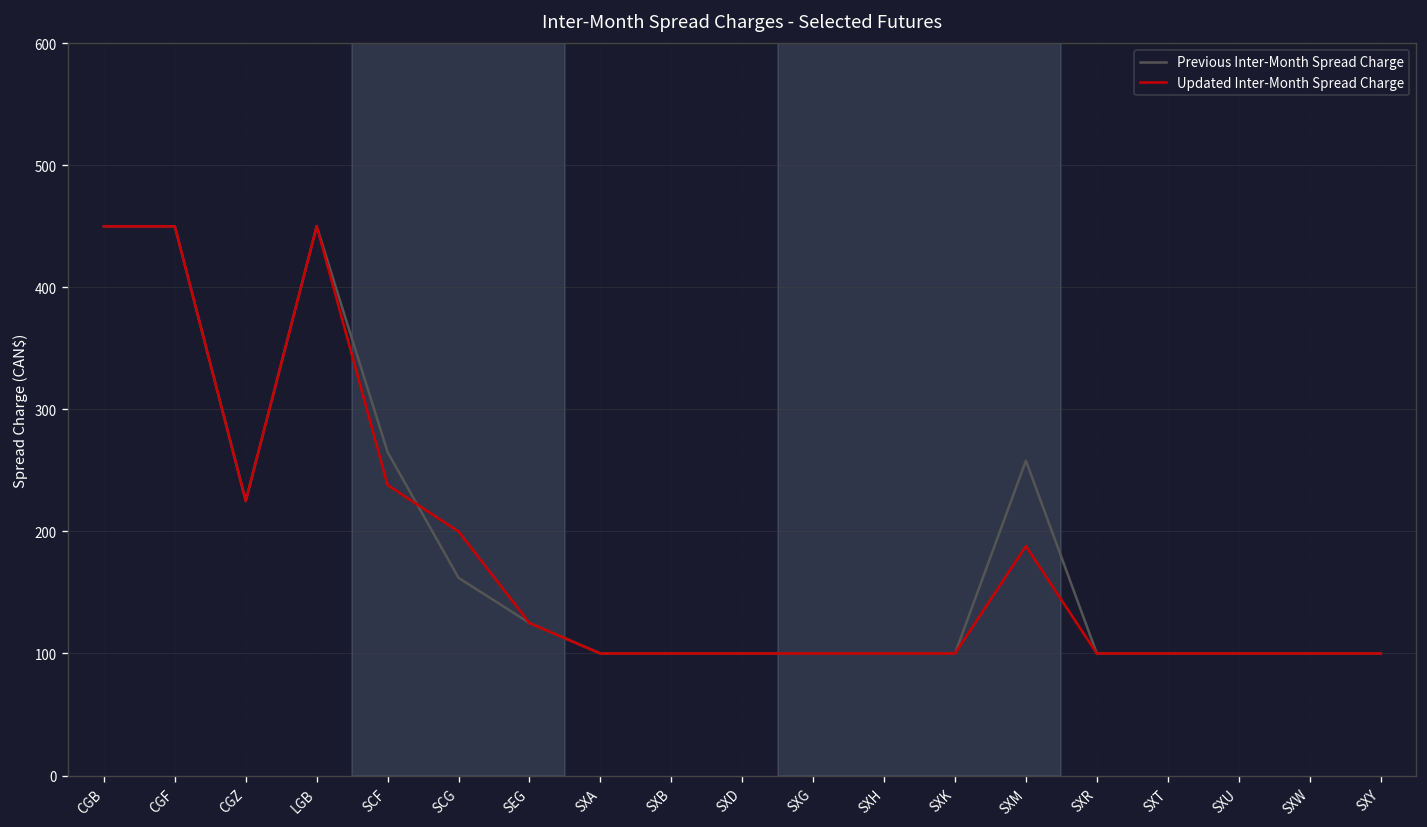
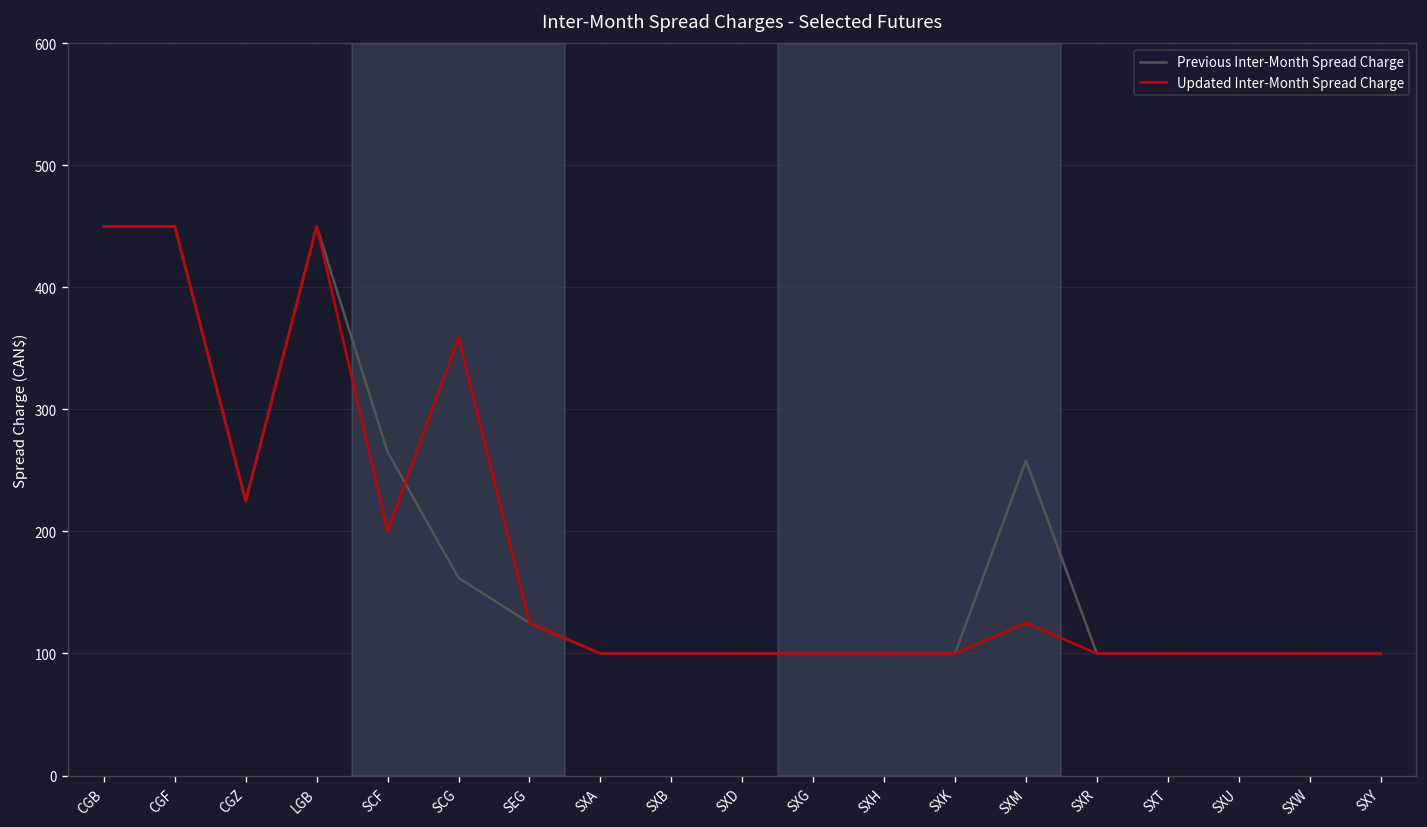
Updated Inter-Month Spread Charge, SCF: 238 -> 200
Updated Inter-Month Spread Charge, SCG: 200 -> 359
Updated Inter-Month Spread Charge, SXM: 188 -> 125
